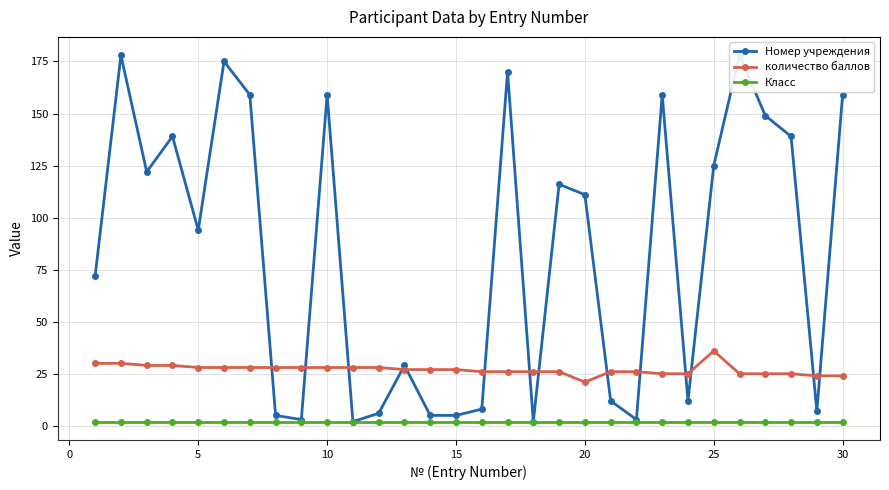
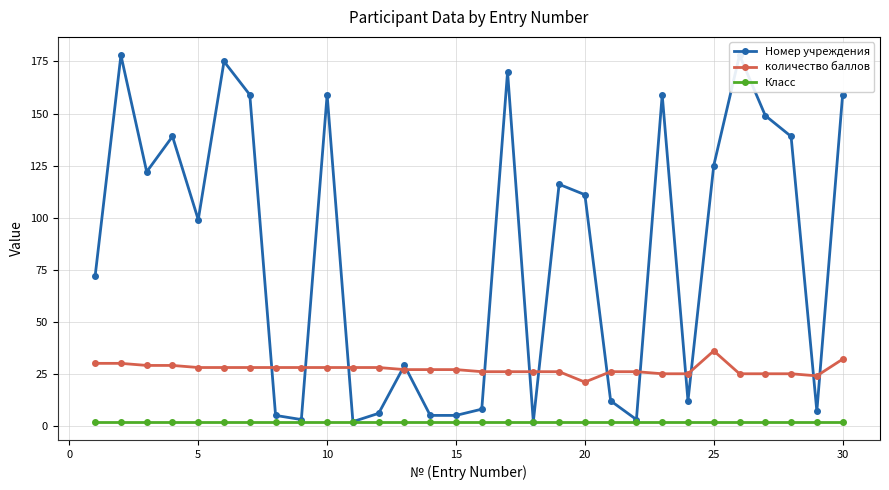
Номер учреждения, 5: 94 -> 99
количество баллов, 30: 24 -> 32
